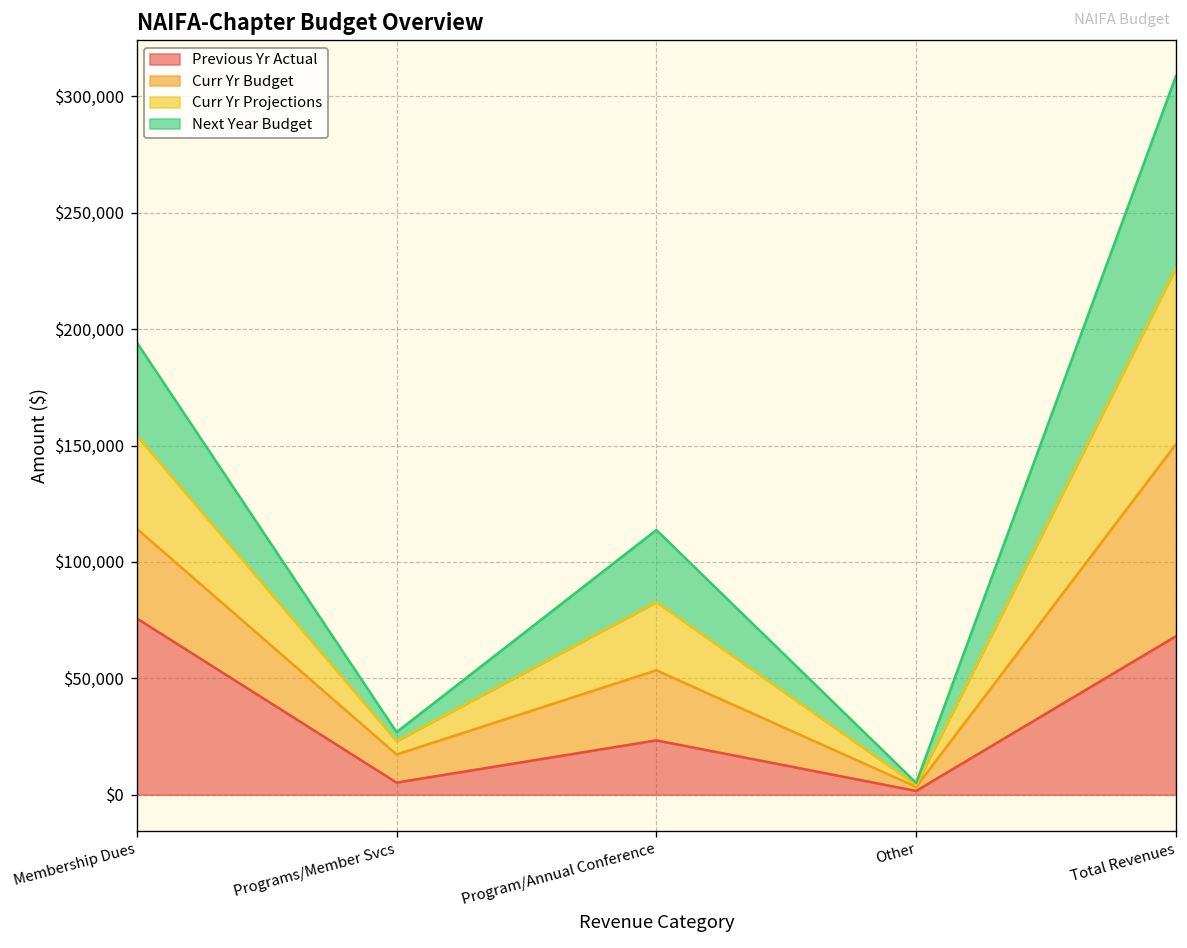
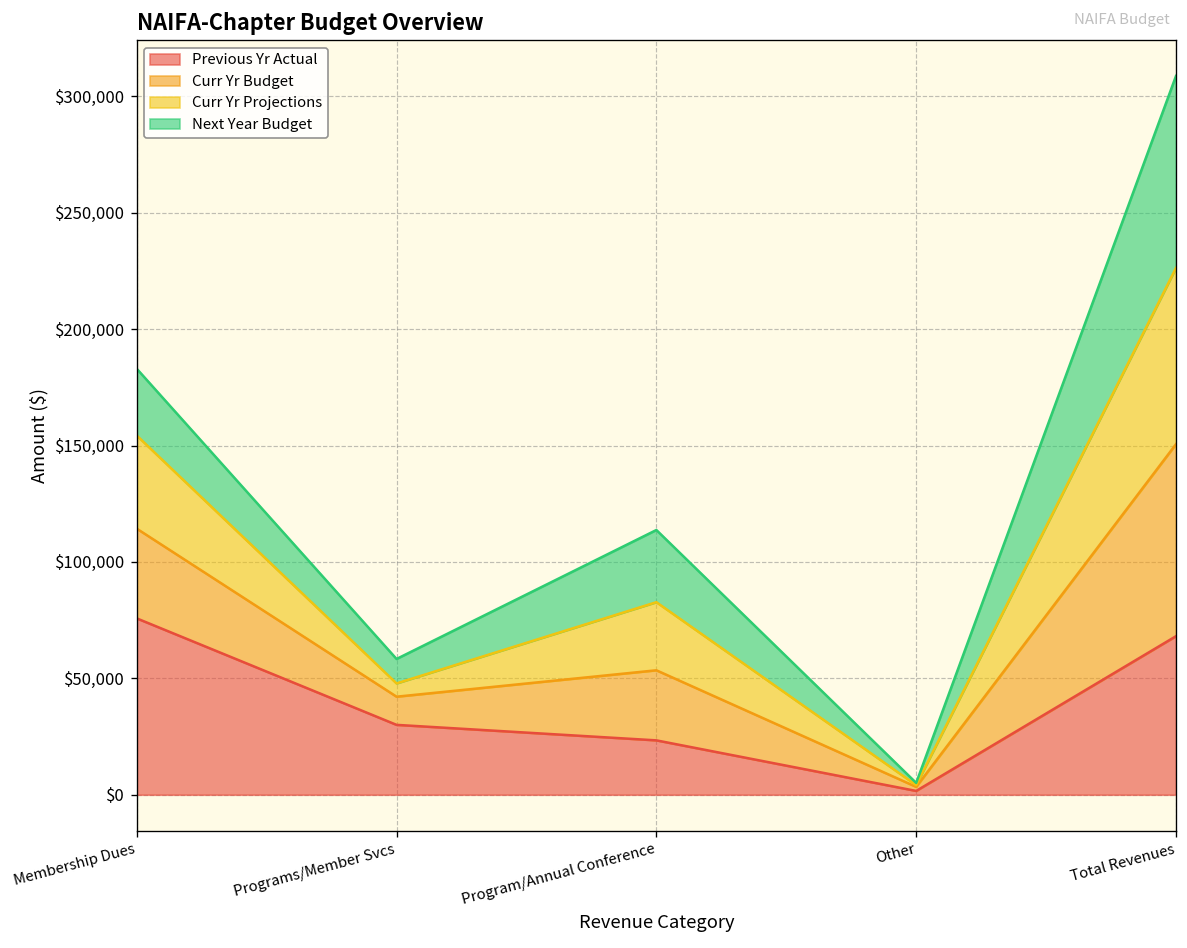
Next Year Budget, Membership Dues: $40,000 -> $29,000
Previous Yr Actual, Programs/Member Svcs: $5,000 -> $30,000
Next Year Budget, Programs/Member Svcs: $4,000 -> $11,000
